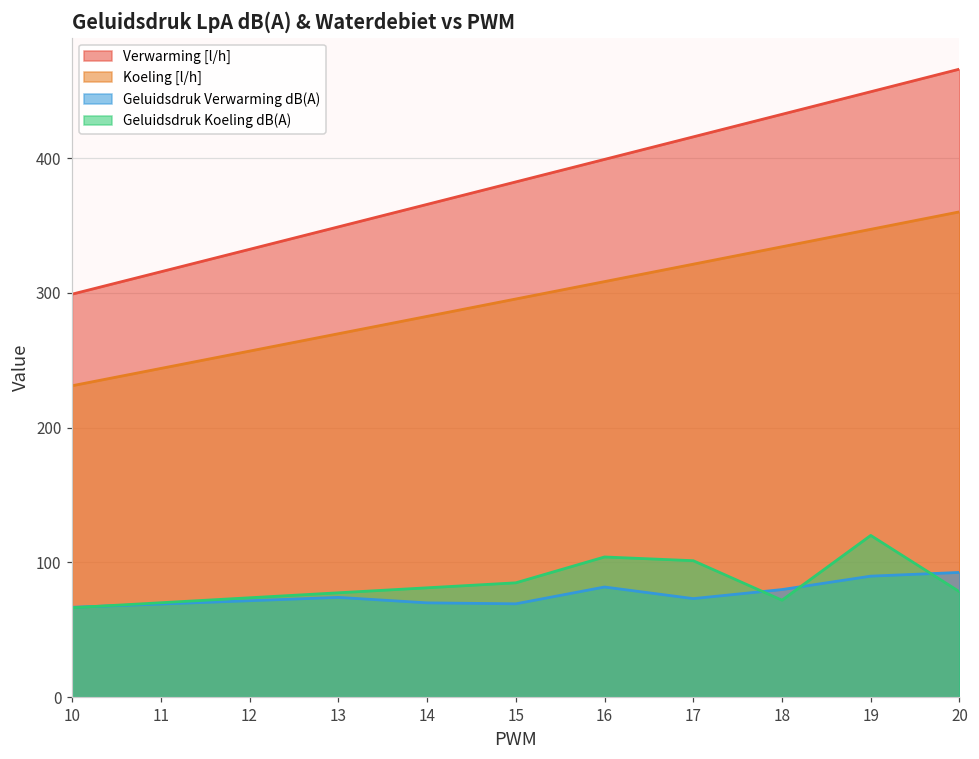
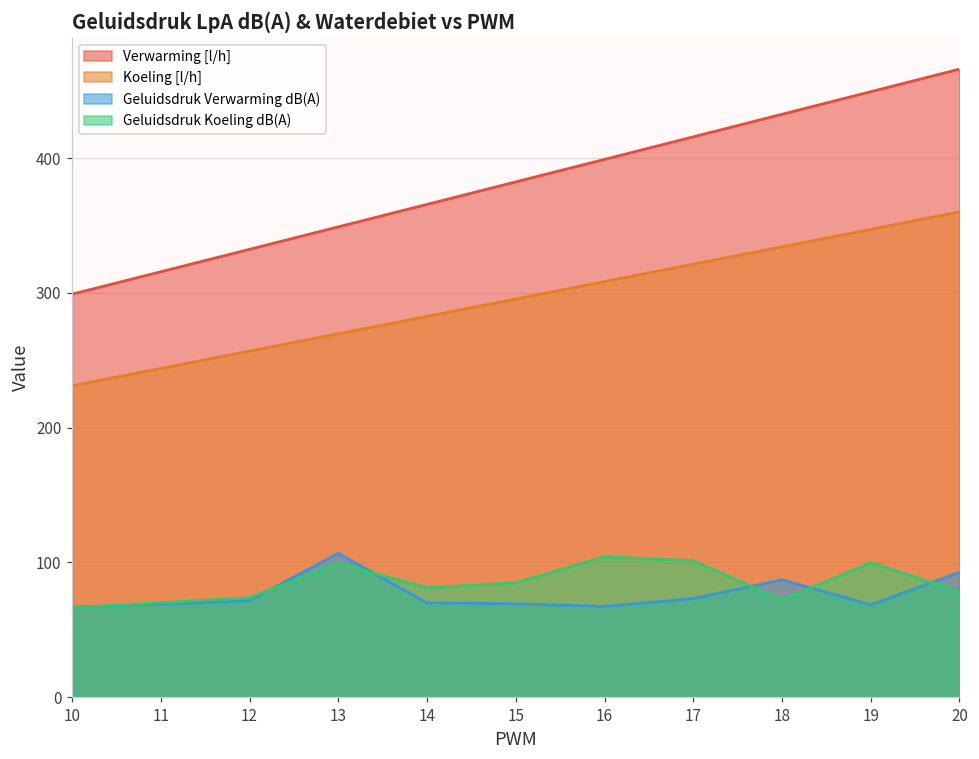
Geluidsdruk Verwarming dB(A), 13: 74 -> 107
Geluidsdruk Koeling dB(A), 13: 77 -> 99
Geluidsdruk Verwarming dB(A), 16: 82 -> 67
Geluidsdruk Verwarming dB(A), 18: 80 -> 87
Geluidsdruk Verwarming dB(A), 19: 90 -> 68
Geluidsdruk Koeling dB(A), 19: 120 -> 100
